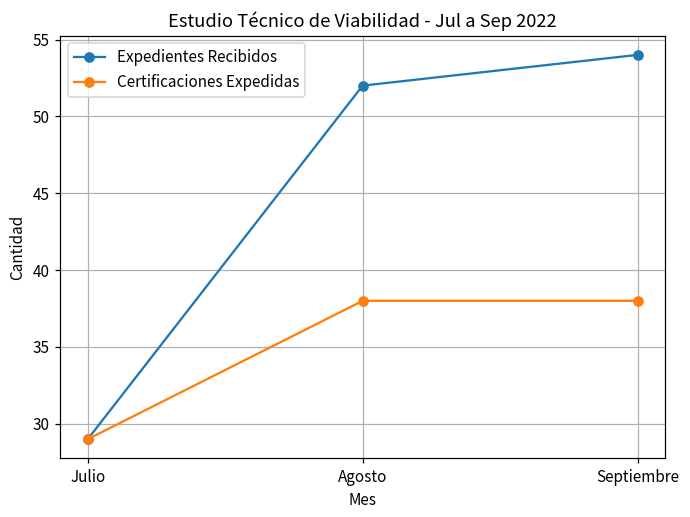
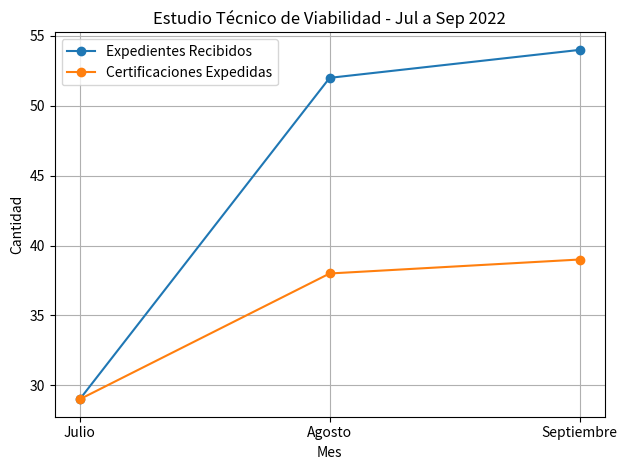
Certificaciones Expedidas, Septiembre: 38 -> 39
